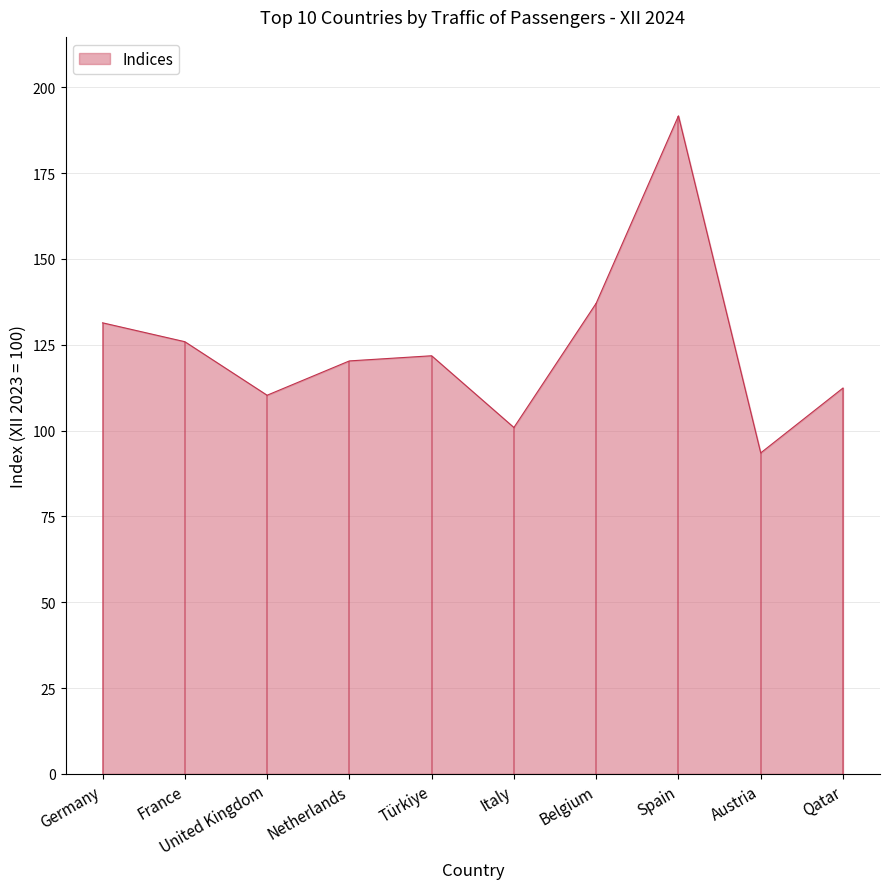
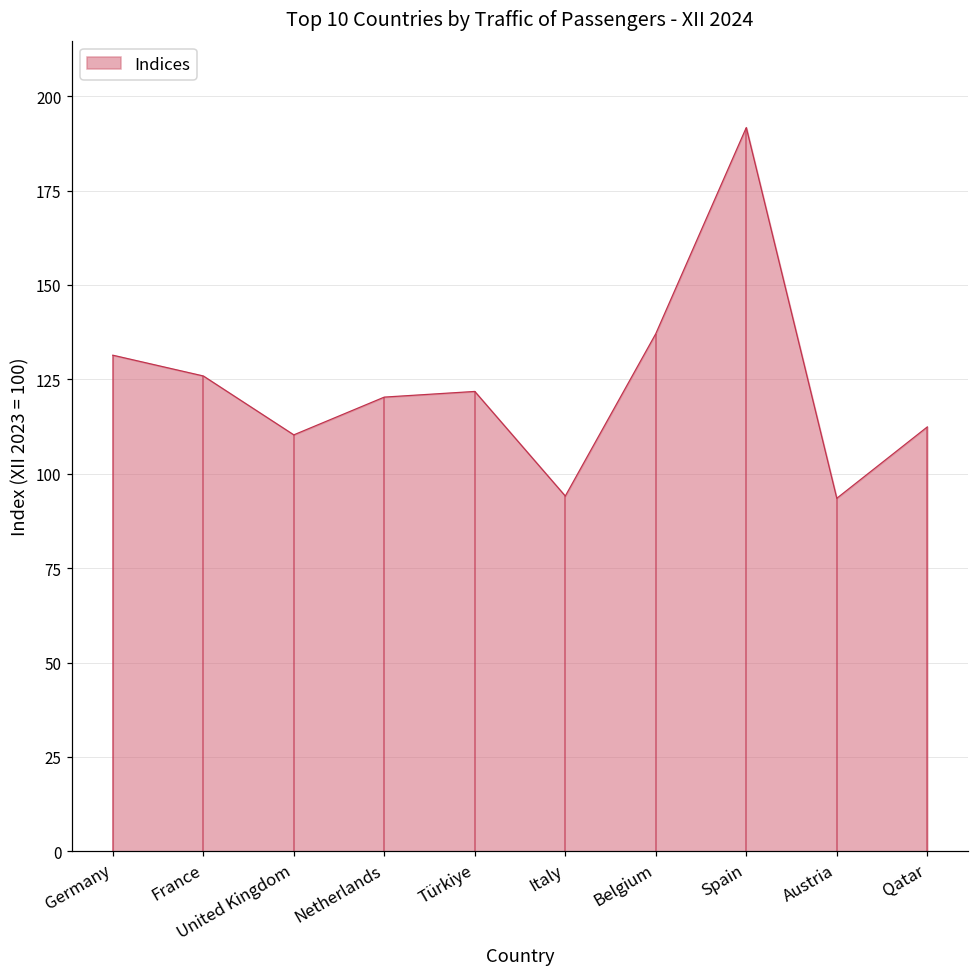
Italy: 101 -> 94
